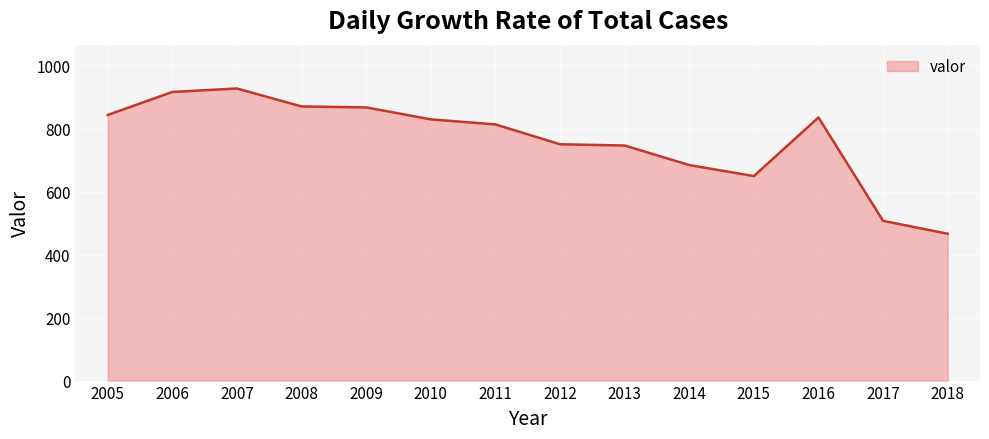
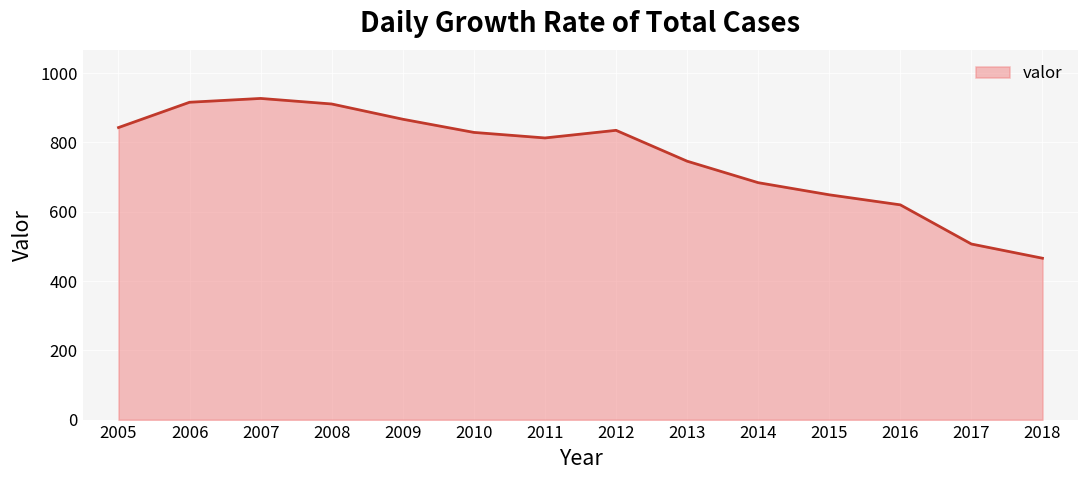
2008: 870 -> 910
2012: 750 -> 840
2016: 840 -> 620
